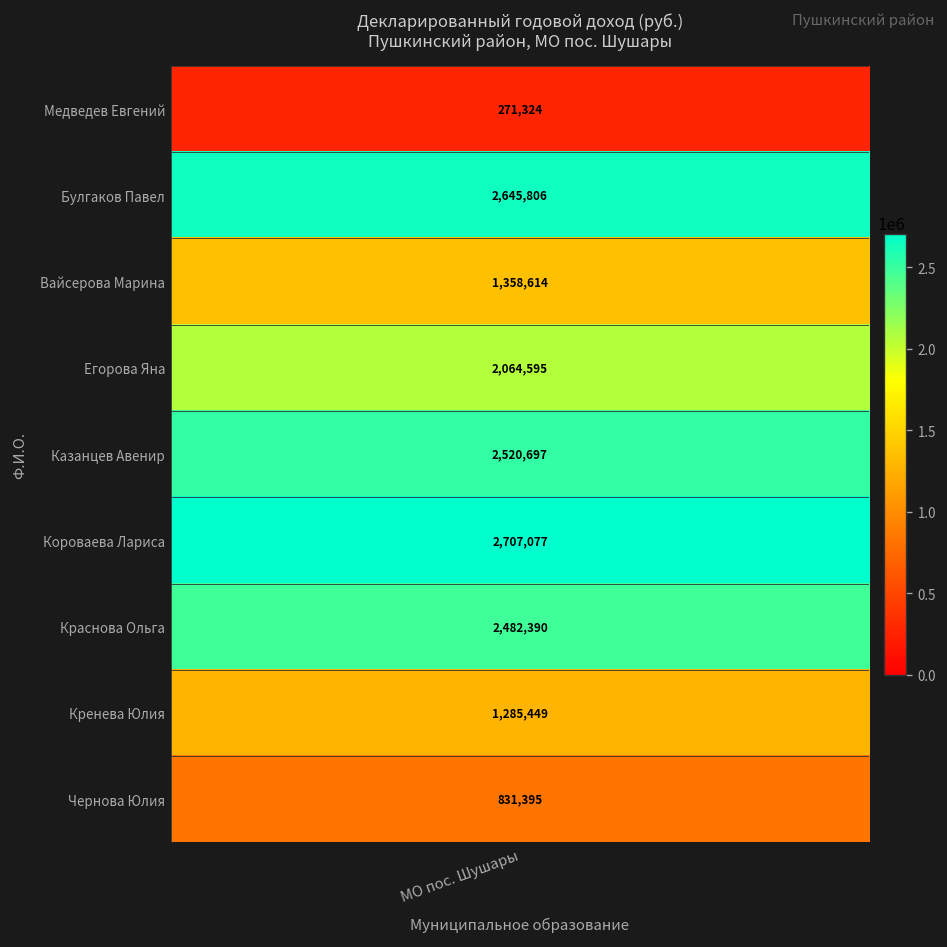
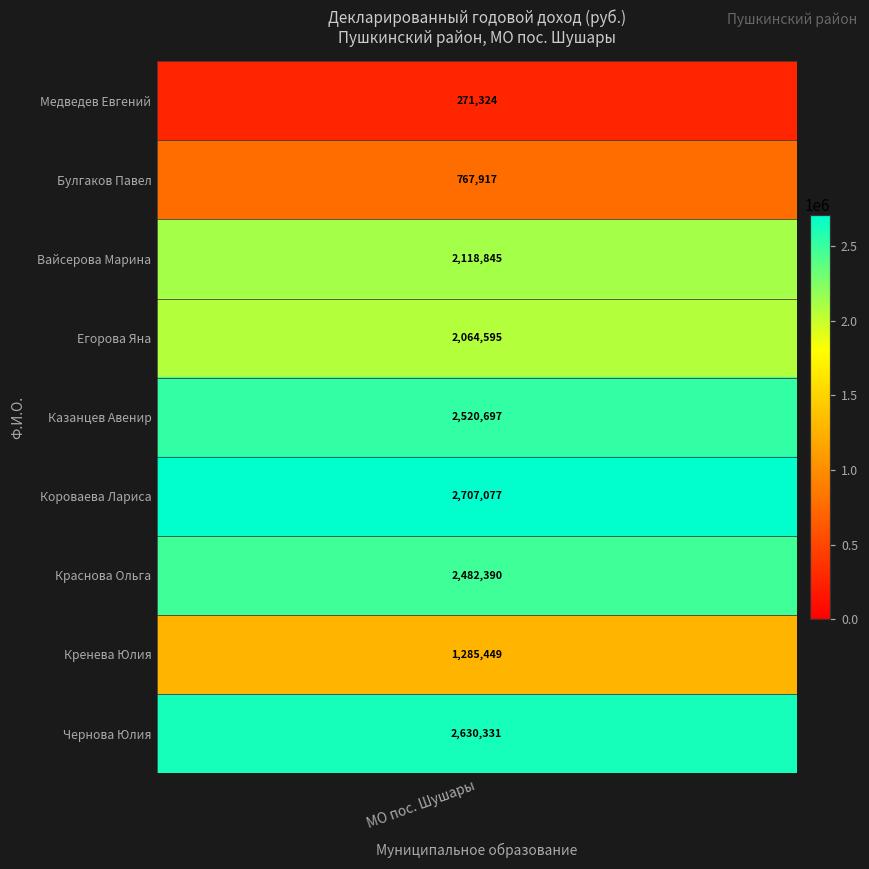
Булгаков Павел, МО пос. Шушары: 2,645,806 -> 767,917
Вайсерова Марина, МО пос. Шушары: 1,358,614 -> 2,118,845
Чернова Юлия, МО пос. Шушары: 831,395 -> 2,630,331
